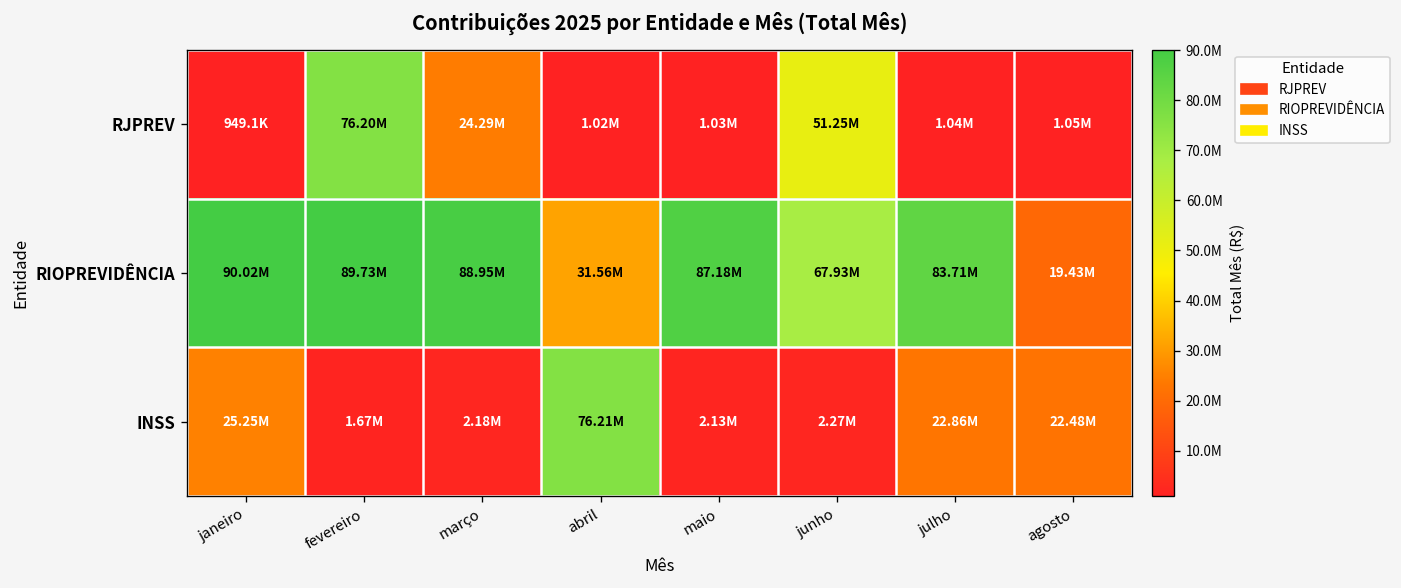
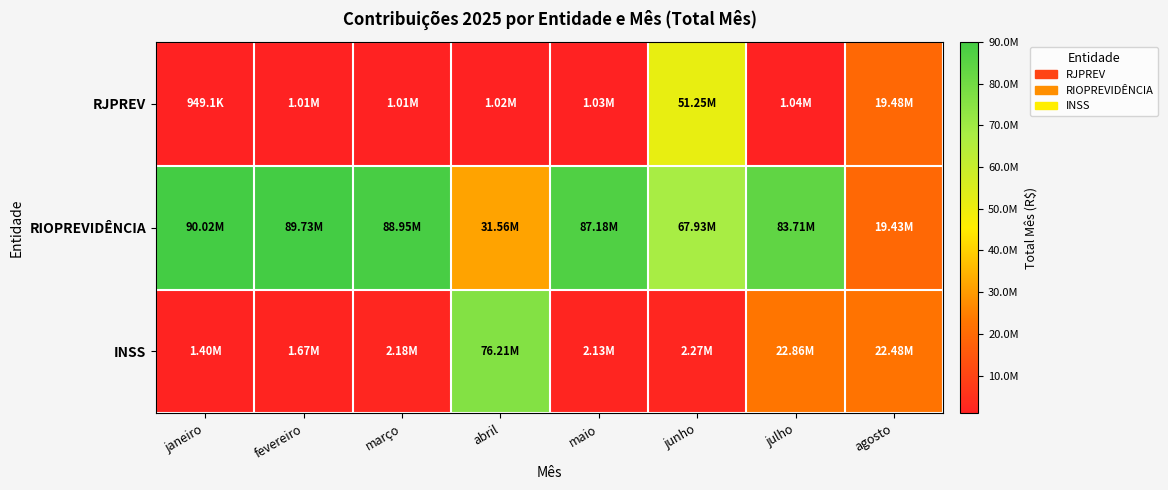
RJPREV, fevereiro: 76.20M -> 1.01M
RJPREV, março: 24.29M -> 1.01M
RJPREV, agosto: 1.05M -> 19.48M
INSS, janeiro: 25.25M -> 1.40M
